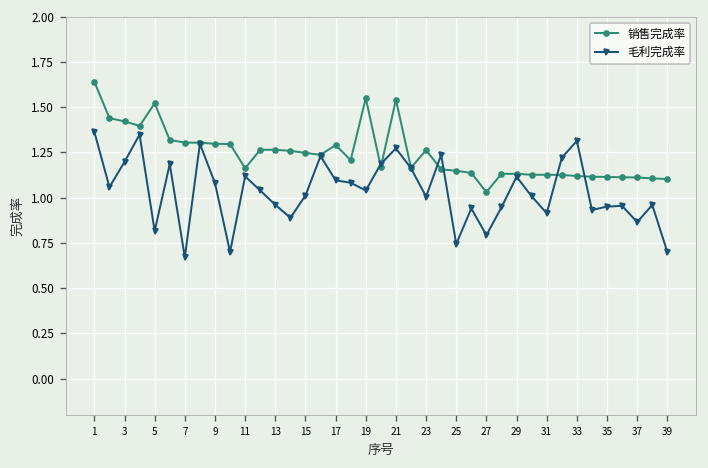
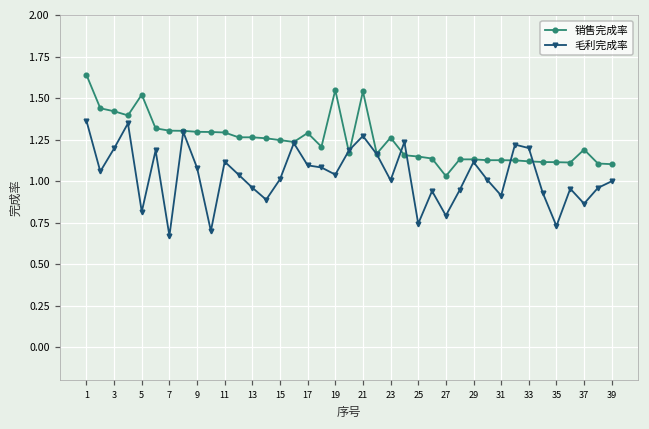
销售完成率, 11: 1.16 -> 1.29
毛利完成率, 33: 1.31 -> 1.20
毛利完成率, 35: 0.95 -> 0.73
销售完成率, 37: 1.11 -> 1.19
毛利完成率, 39: 0.7 -> 1.0
